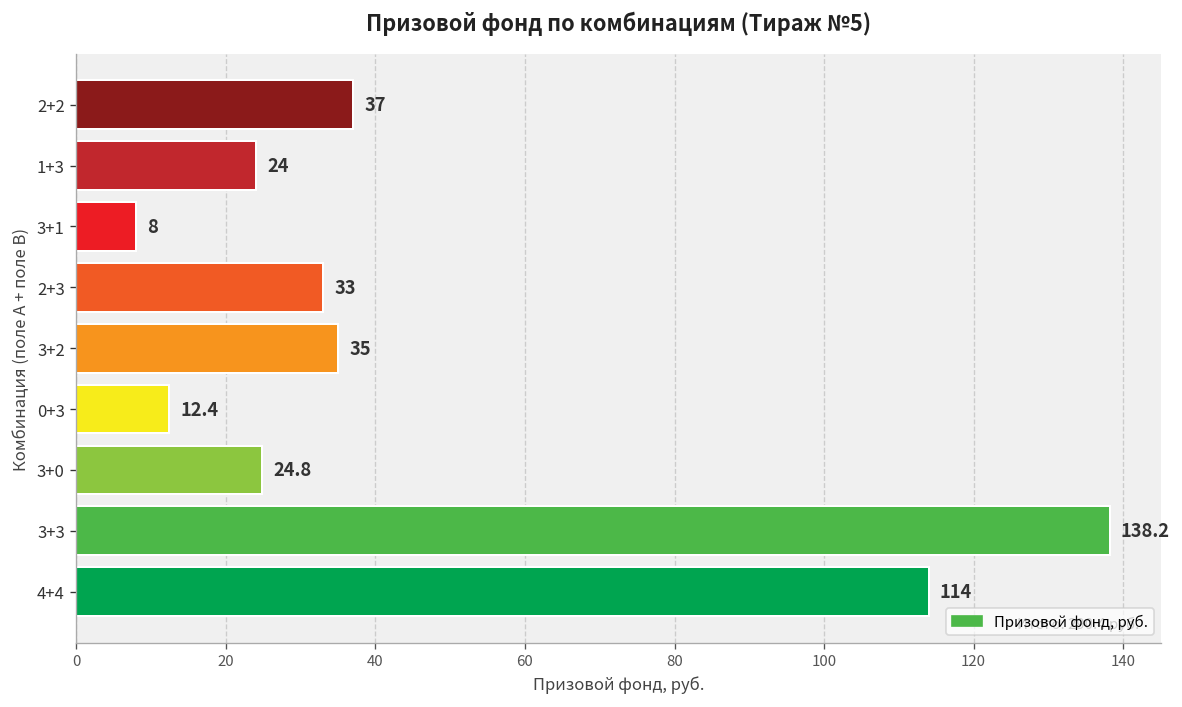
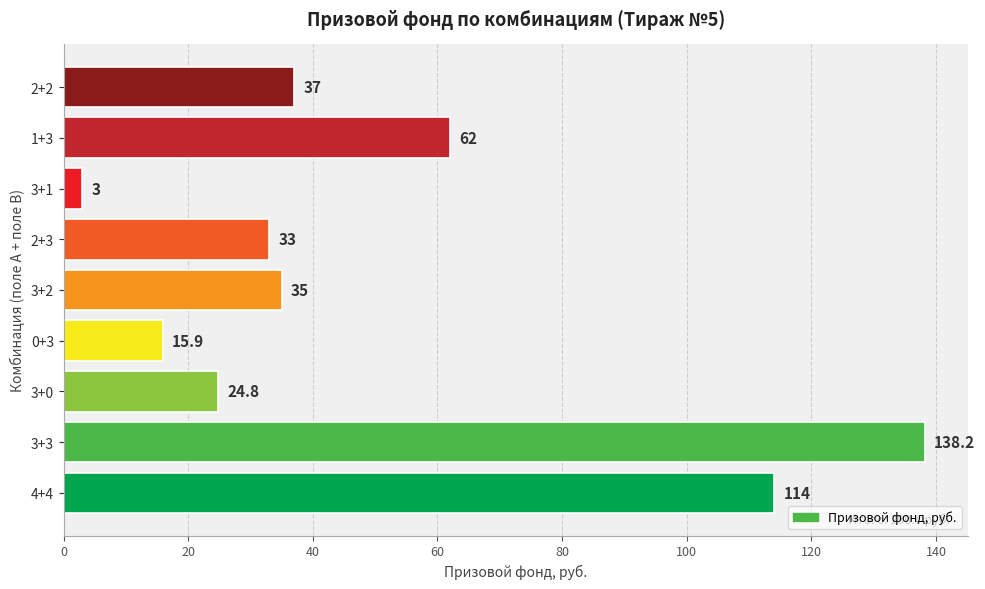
1+3: 24 -> 62
3+1: 8 -> 3
0+3: 12.4 -> 15.9
